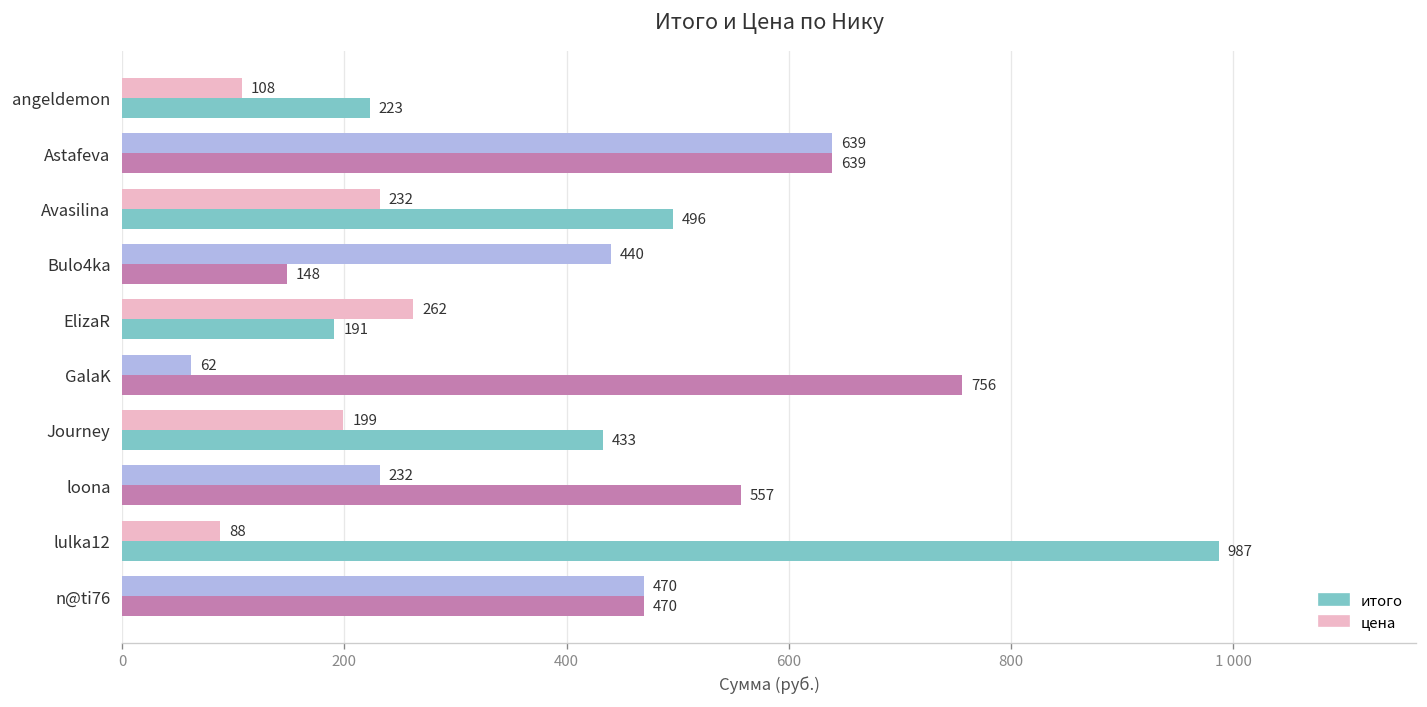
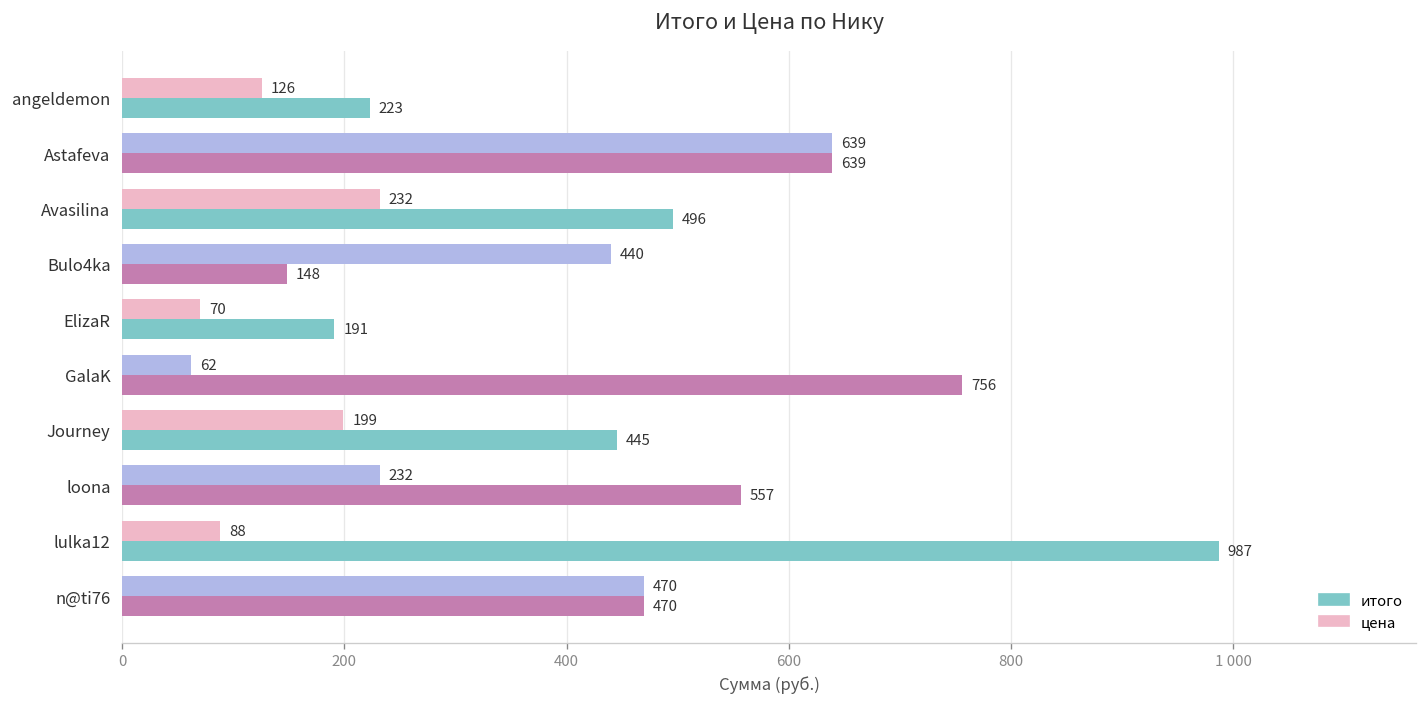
цена, angeldemon: 108 -> 126
цена, ElizaR: 262 -> 70
итого, Journey: 433 -> 445
